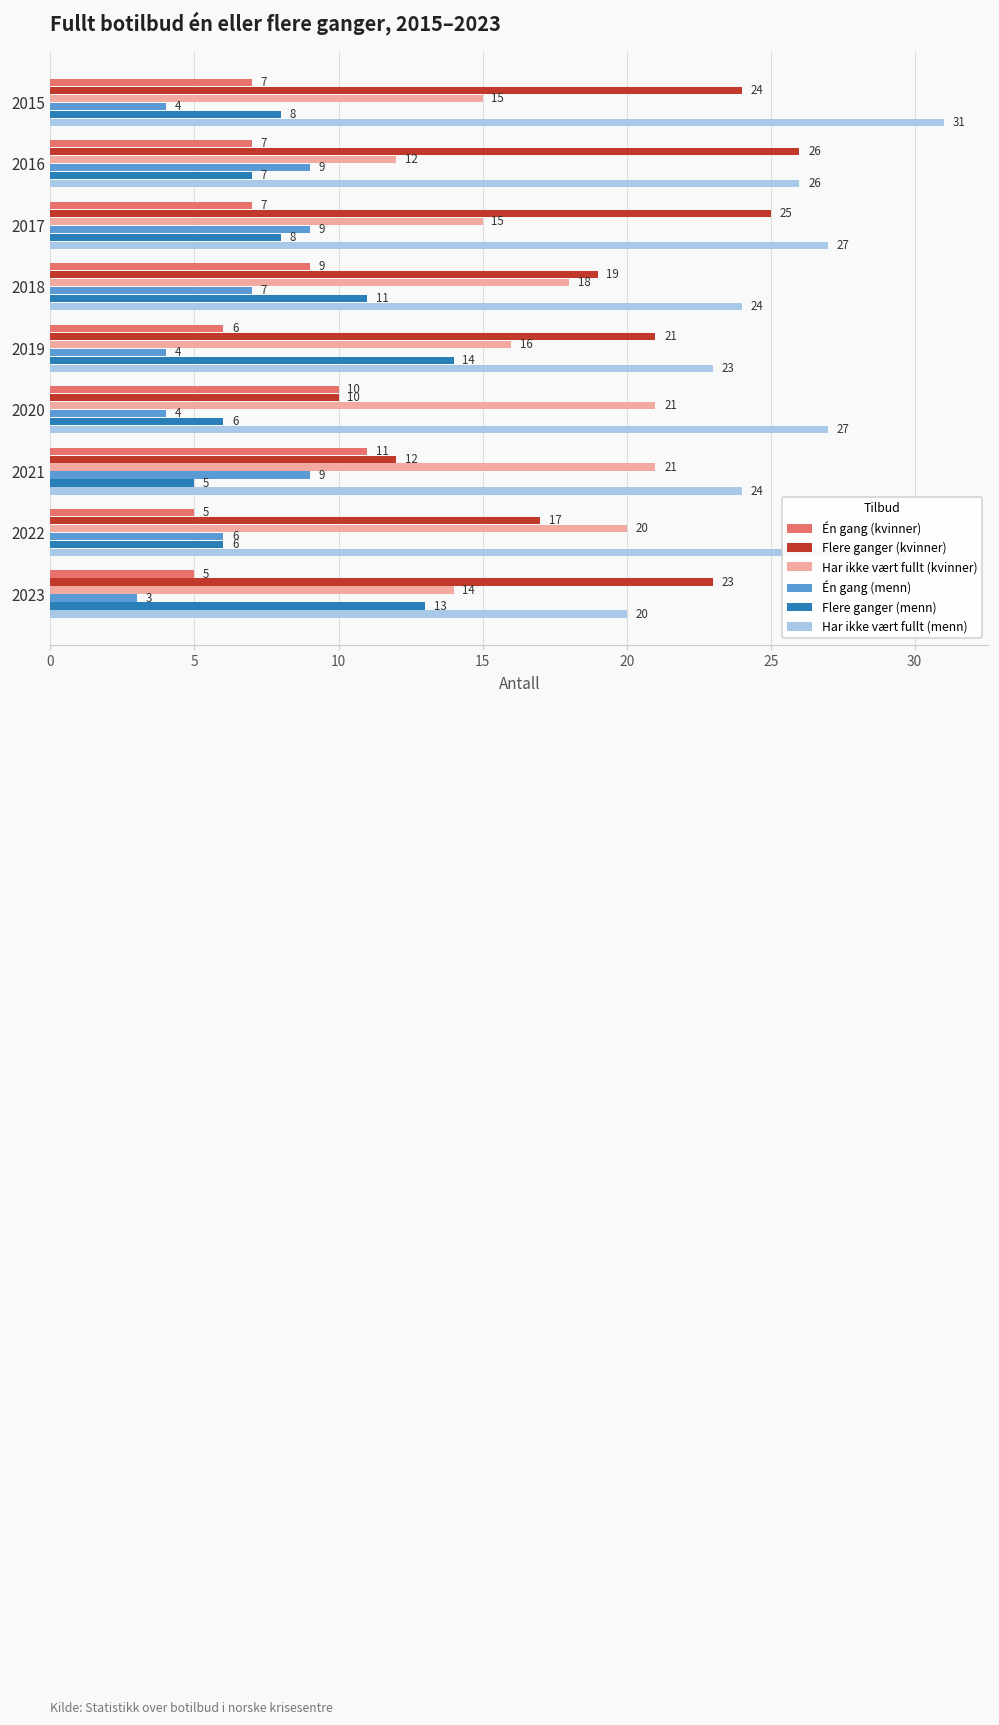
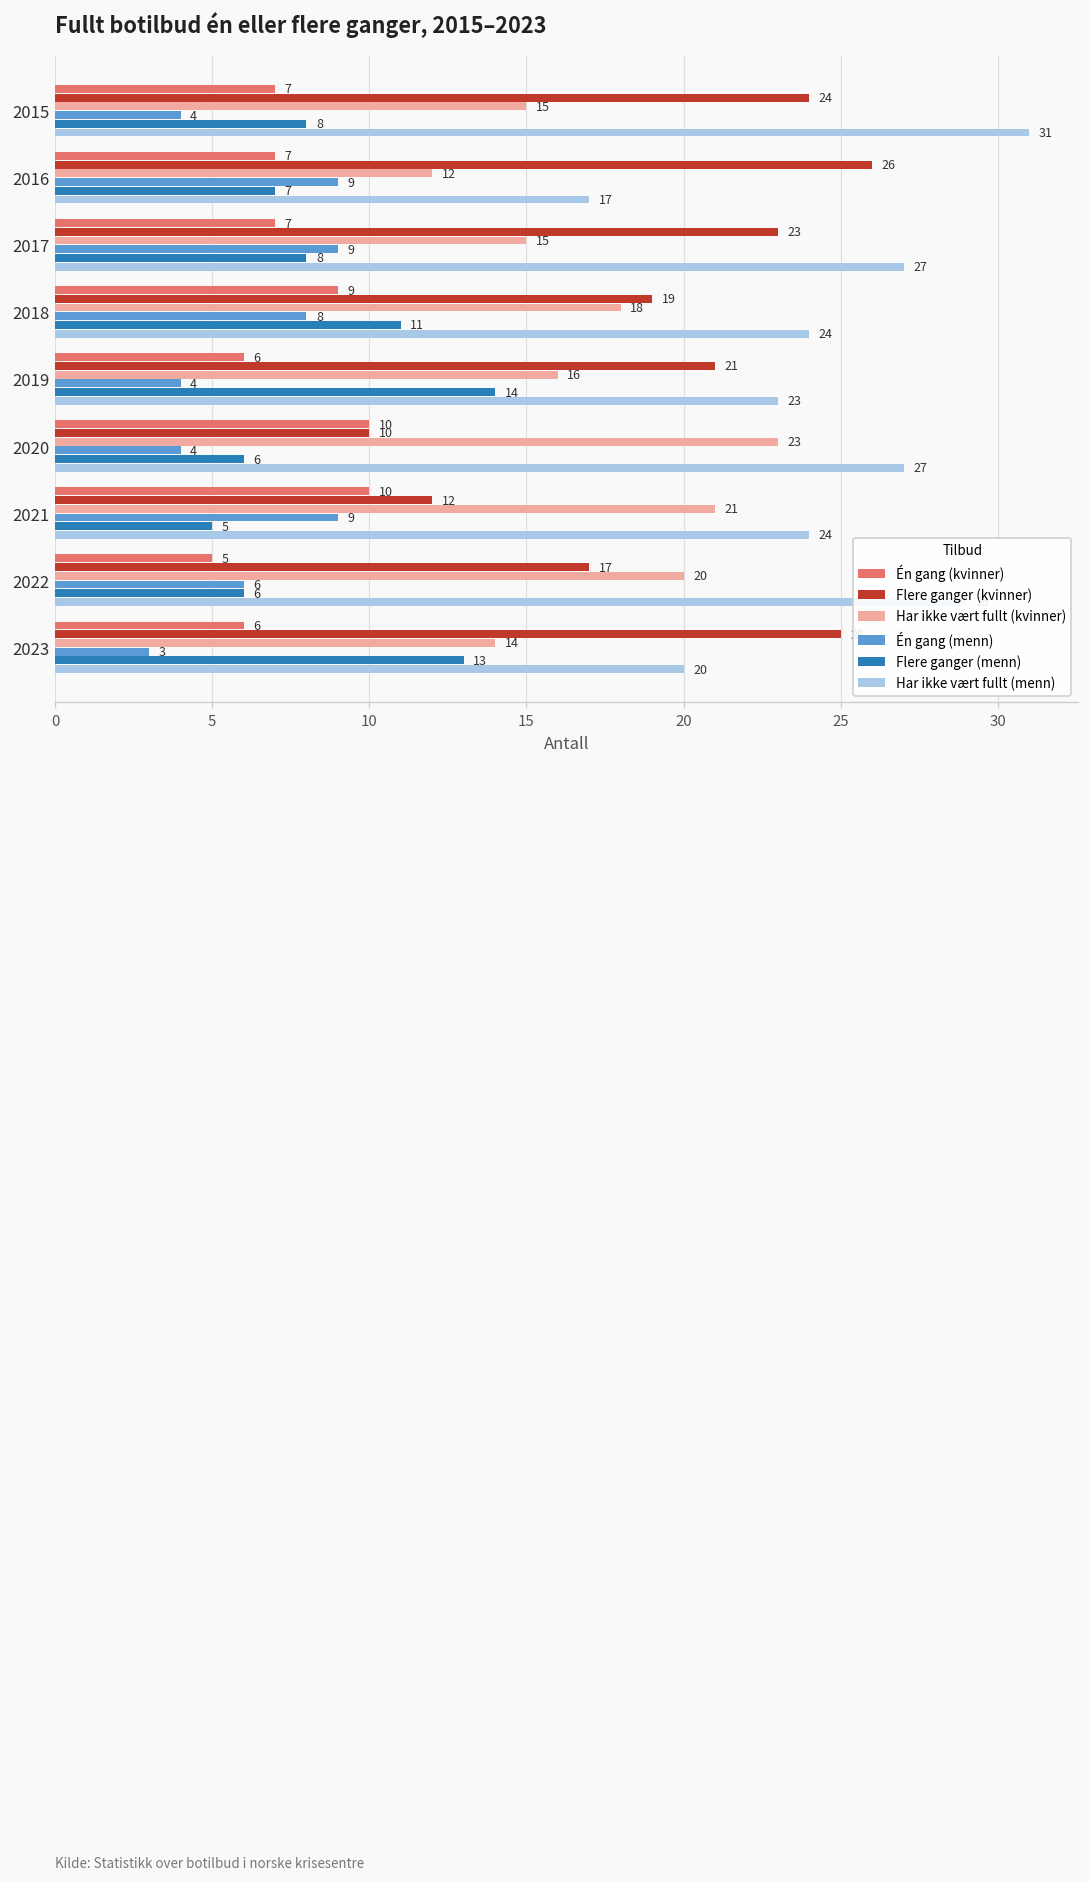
Har ikke vært fullt (menn), 2016: 26 -> 17
Flere ganger (kvinner), 2017: 25 -> 23
Én gang (menn), 2018: 7 -> 8
Har ikke vært fullt (kvinner), 2020: 21 -> 23
Én gang (kvinner), 2021: 11 -> 10
Én gang (kvinner), 2023: 5 -> 6
Flere ganger (kvinner), 2023: 23 -> 25
